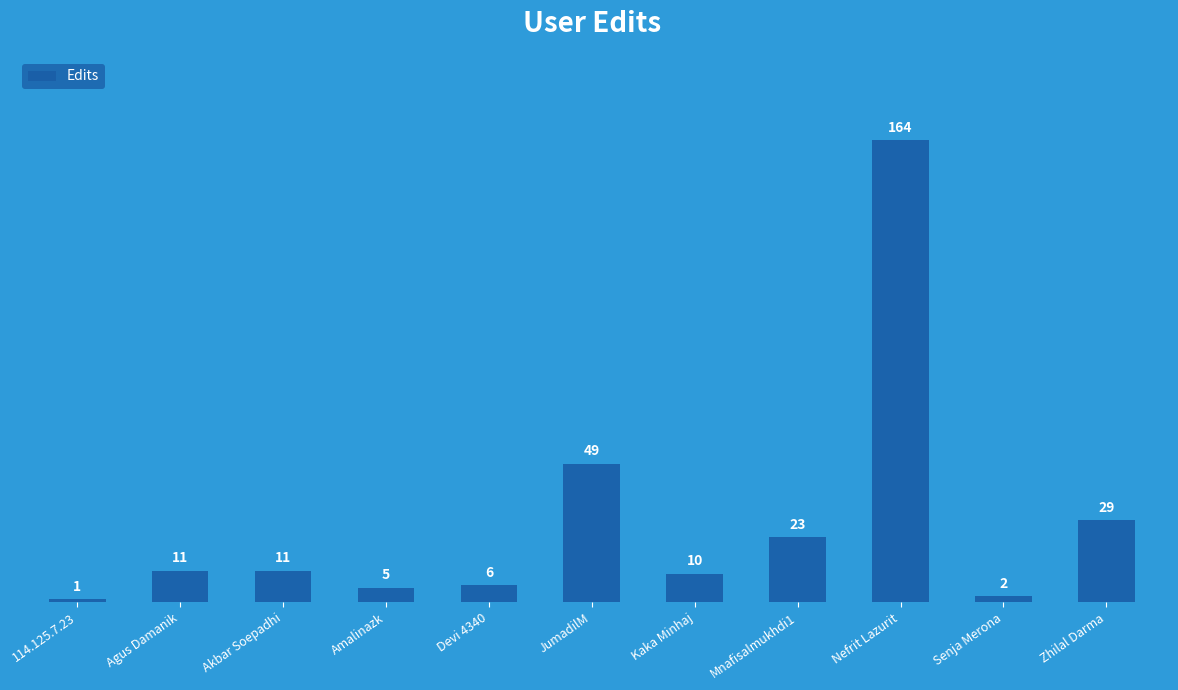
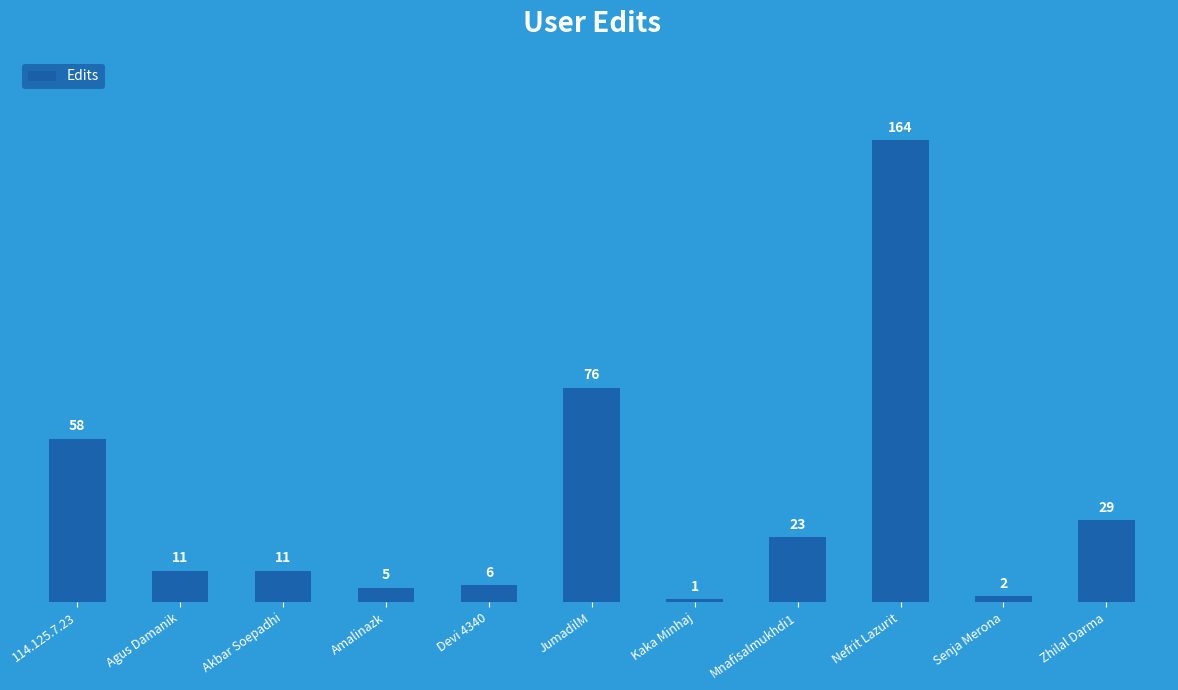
114.125.7.23: 1 -> 58
JumadilM: 49 -> 76
Kaka Minhaj: 10 -> 1
